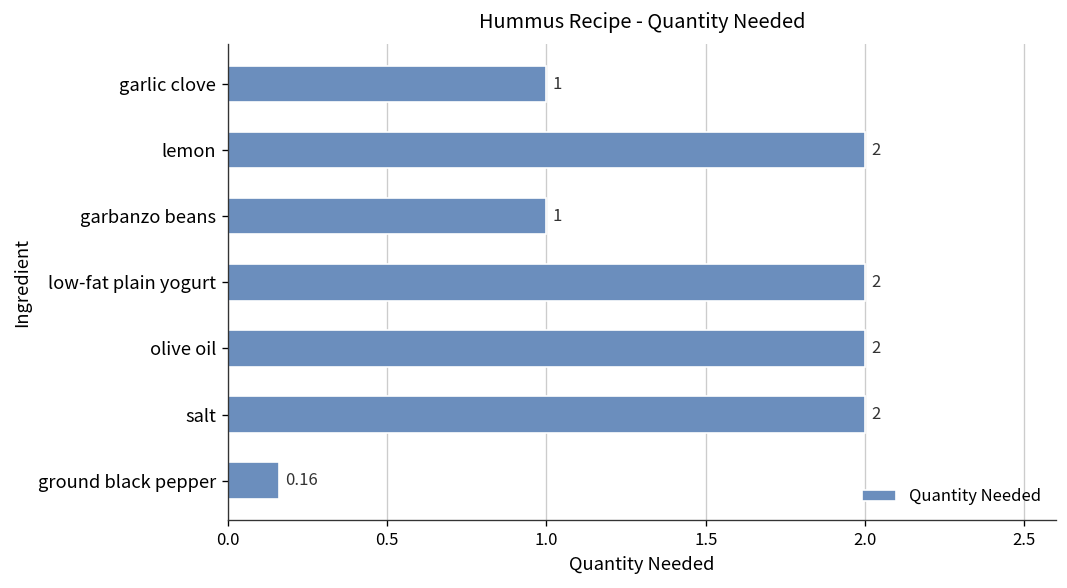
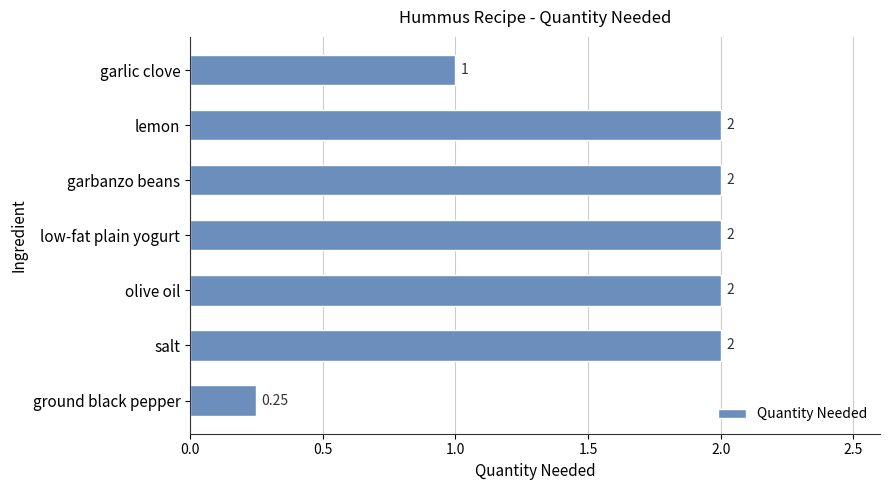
garbanzo beans: 1 -> 2
ground black pepper: 0.16 -> 0.25
